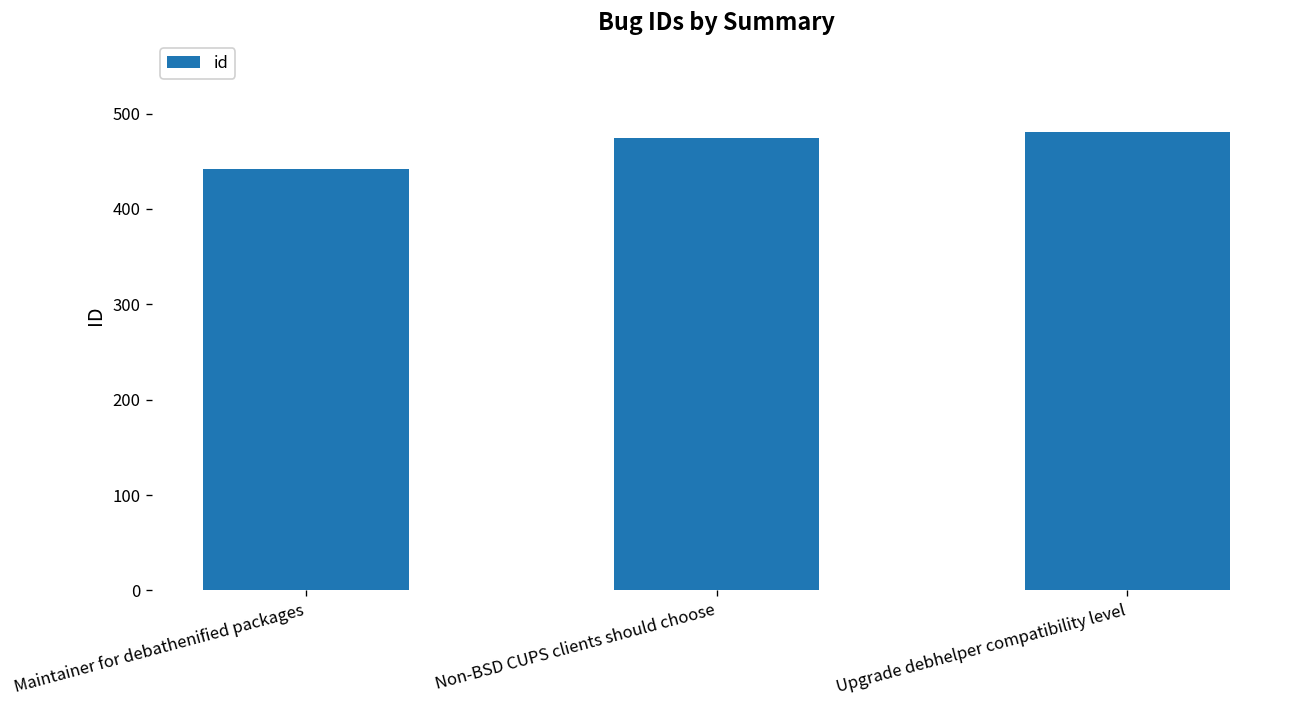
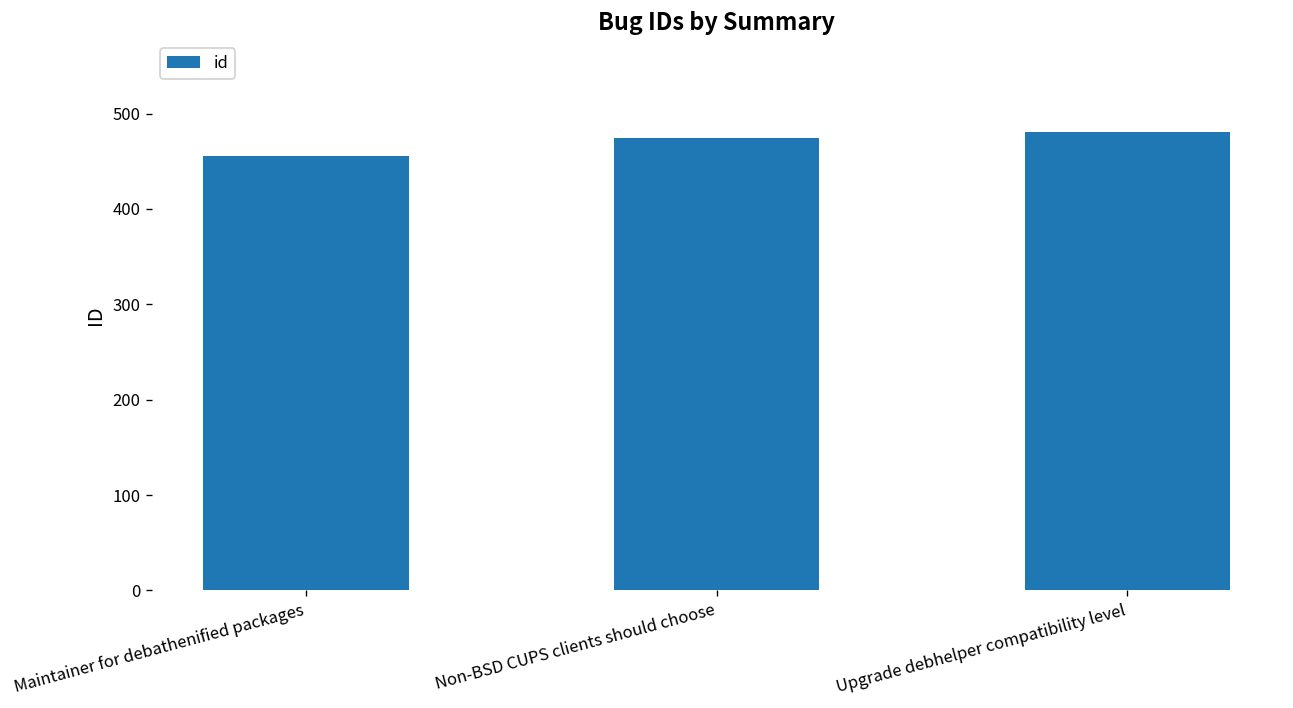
Maintainer for debathenified packages: 440 -> 460
